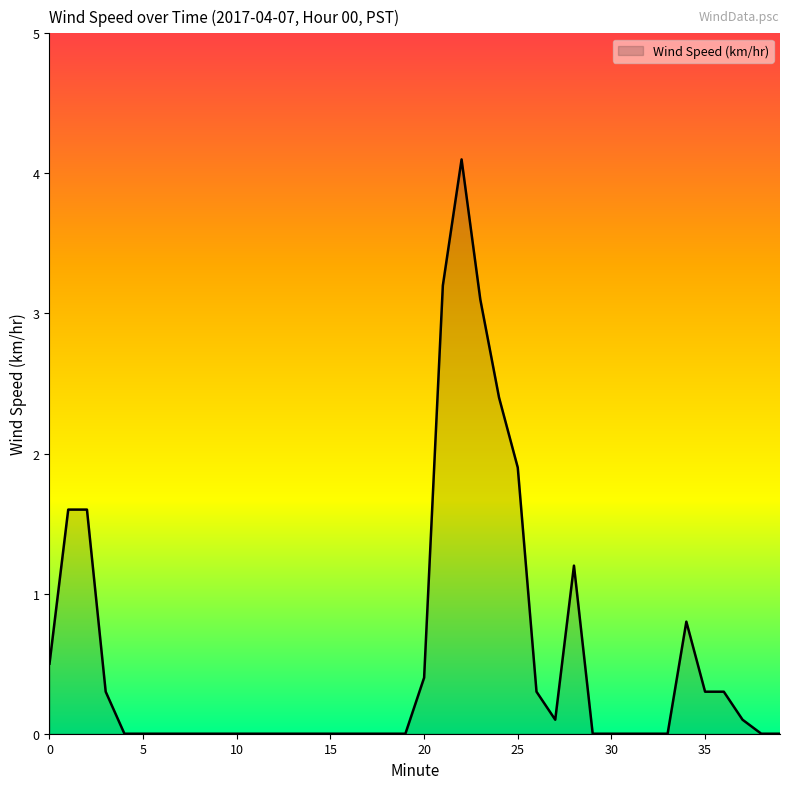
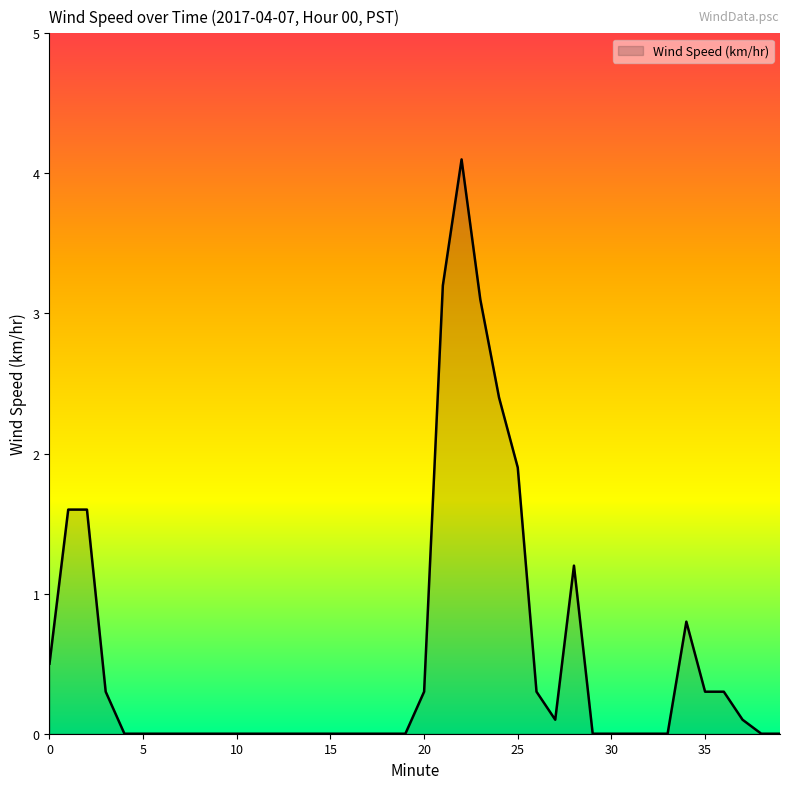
20: 0.4 -> 0.3
